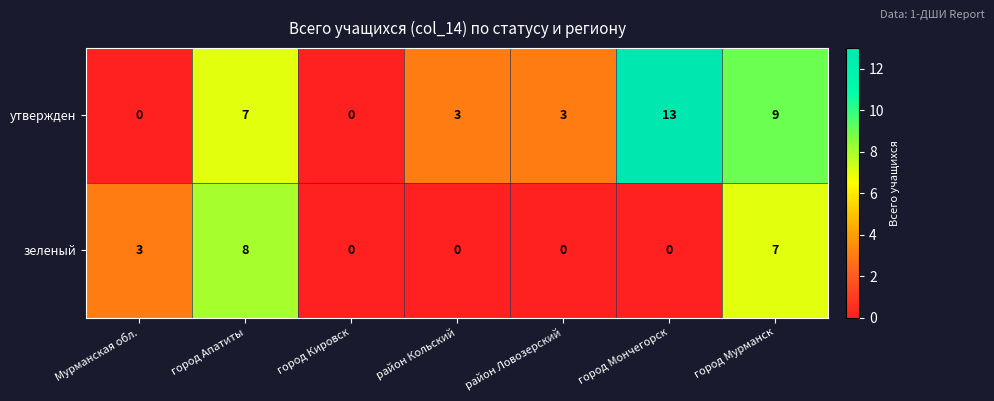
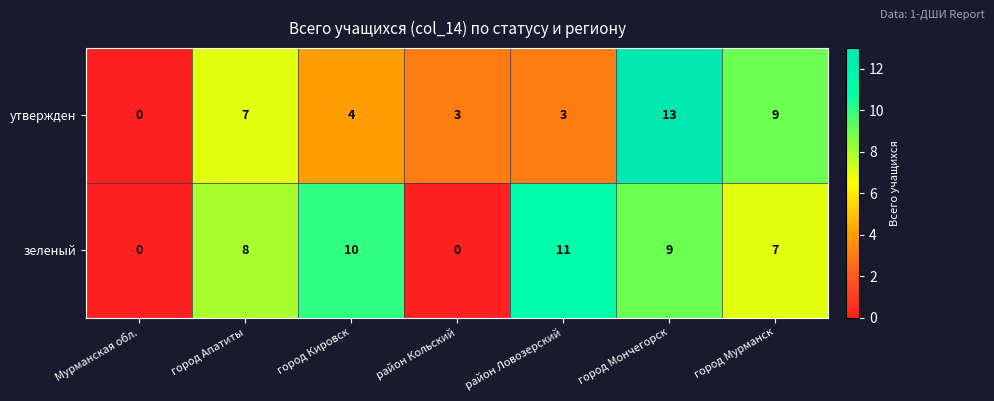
утвержден, город Кировск: 0 -> 4
зеленый, Мурманская обл.: 3 -> 0
зеленый, город Кировск: 0 -> 10
зеленый, район Ловозерский: 0 -> 11
зеленый, город Мончегорск: 0 -> 9
